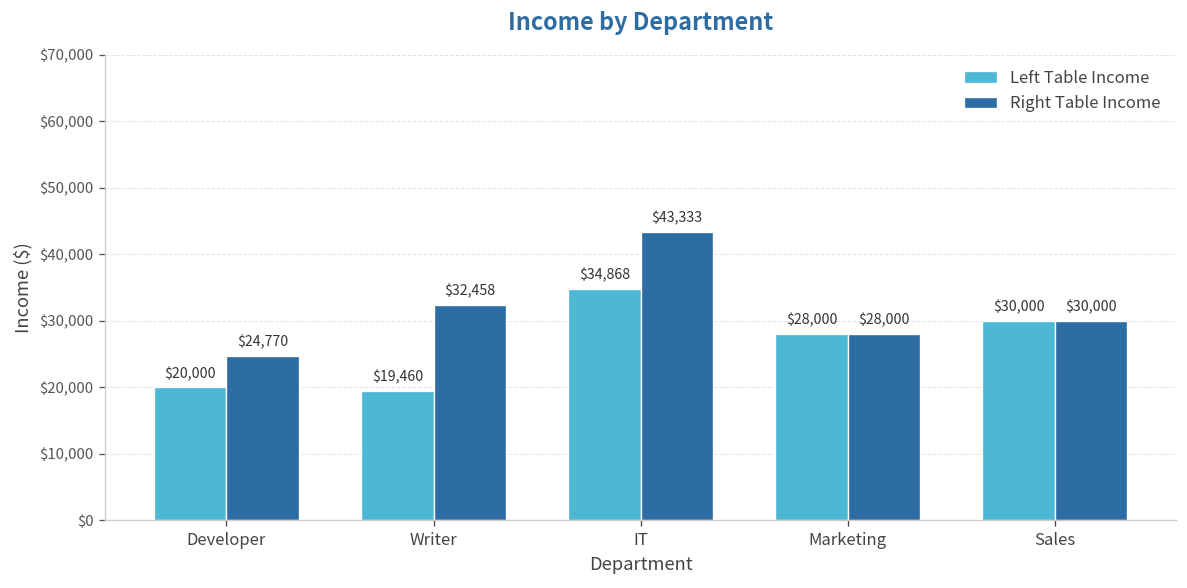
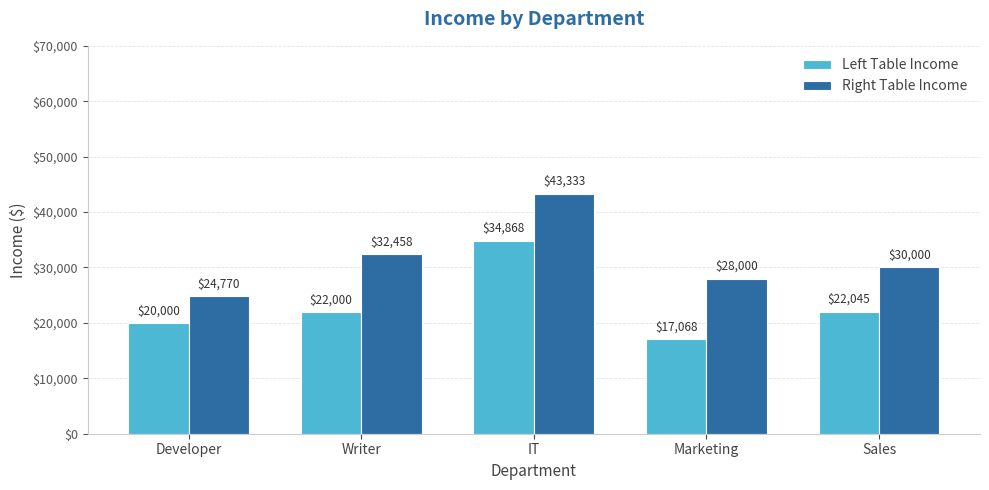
Left Table Income, Writer: $19,460 -> $22,000
Left Table Income, Marketing: $28,000 -> $17,068
Left Table Income, Sales: $30,000 -> $22,045
